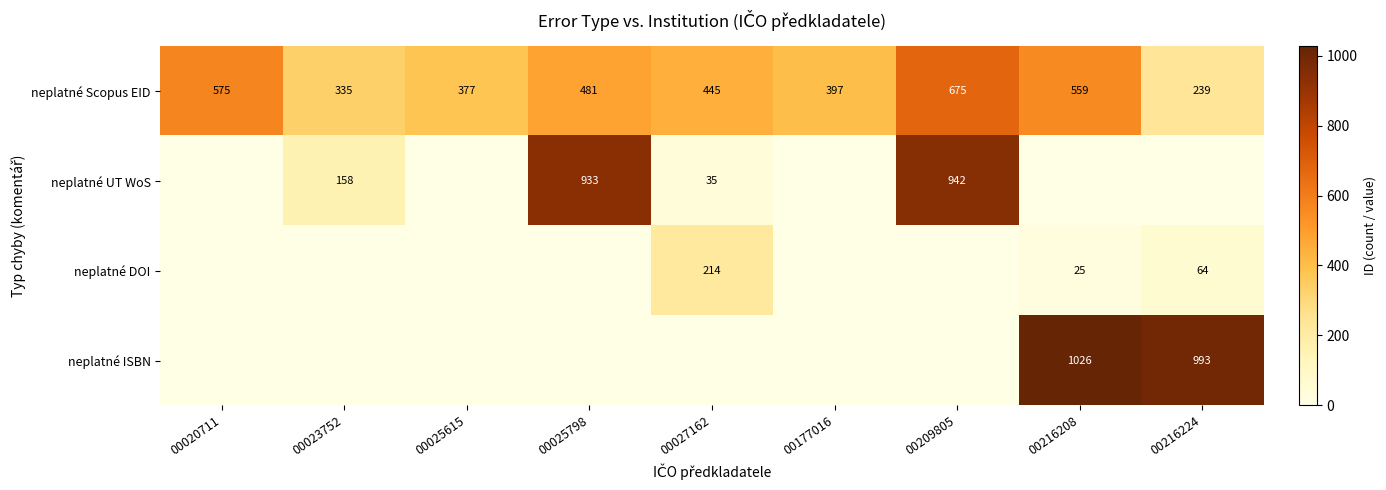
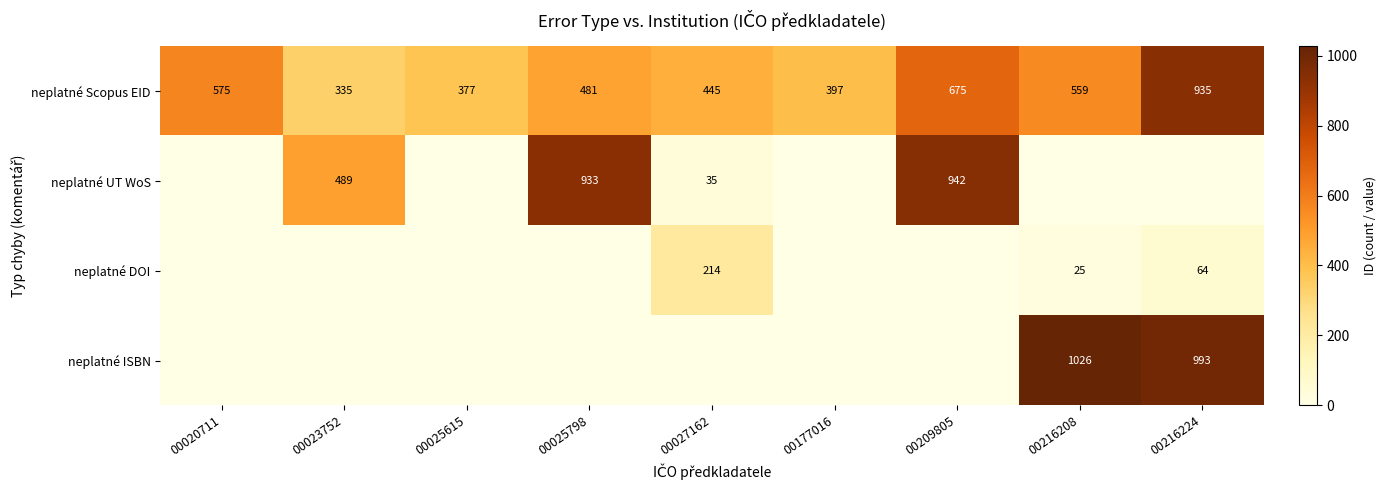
neplatné Scopus EID, 00216224: 239 -> 935
neplatné UT WoS, 00023752: 158 -> 489
